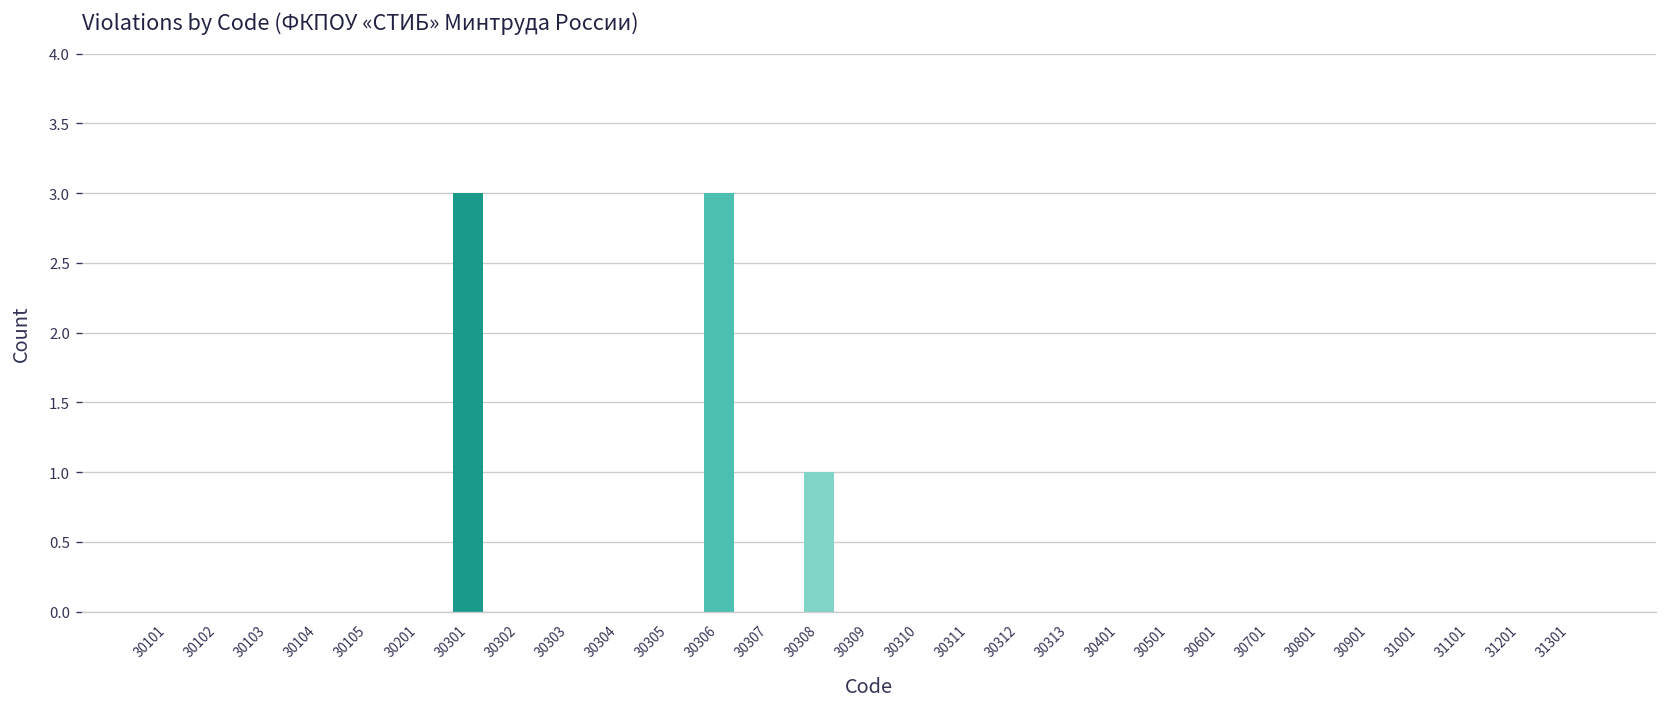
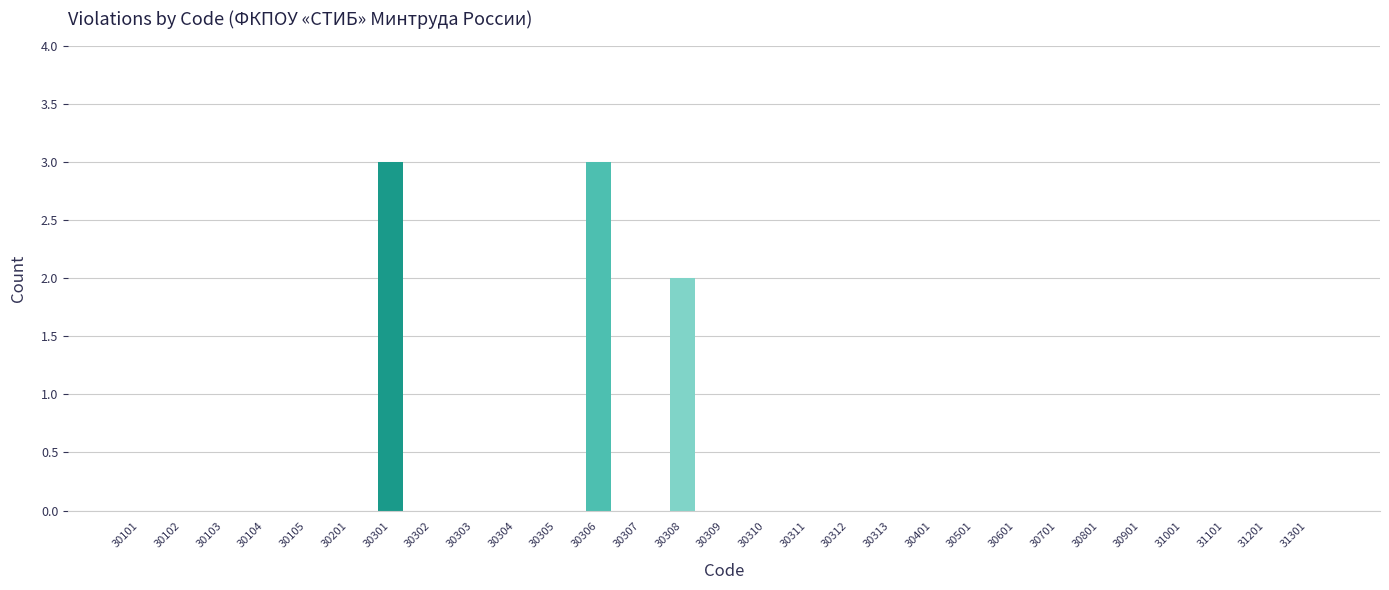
30308: 1 -> 2
